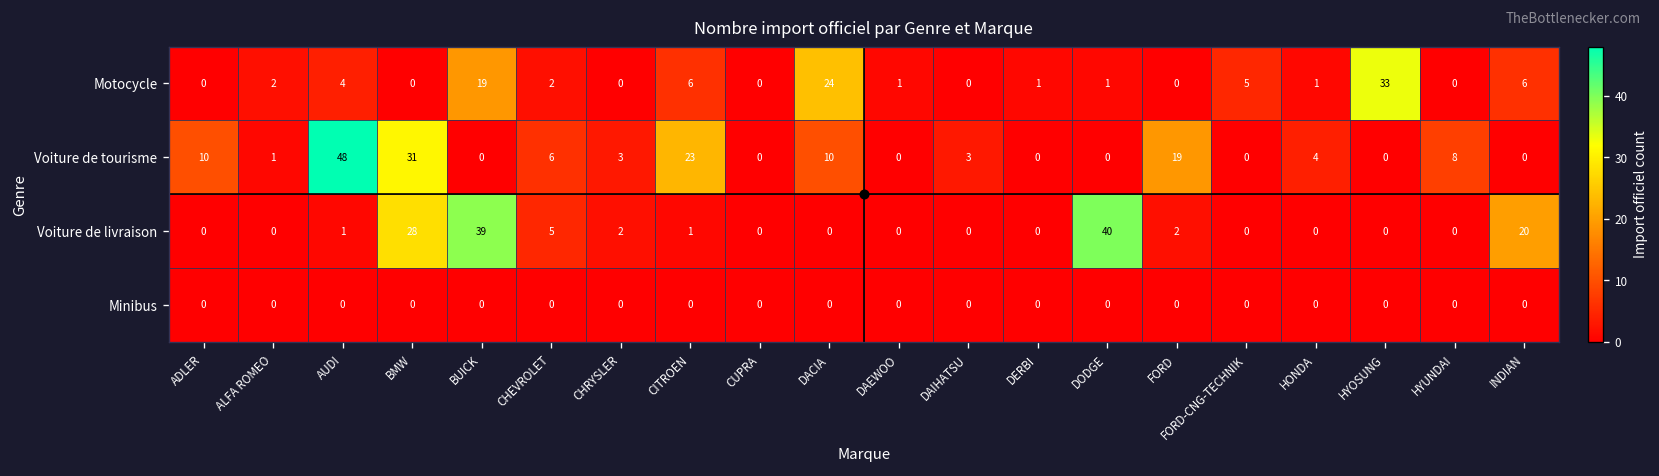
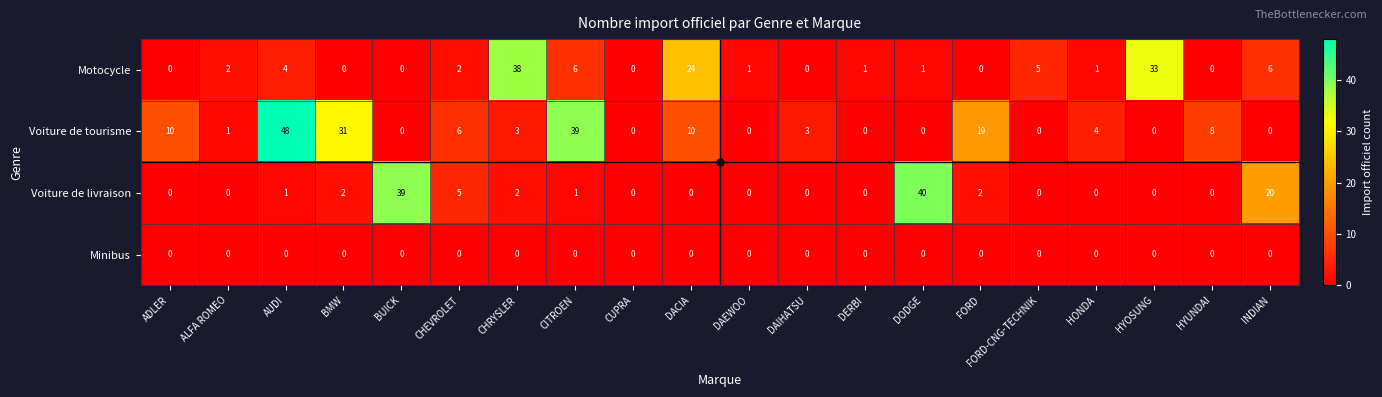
Motocycle, BUICK: 19 -> 0
Motocycle, CHRYSLER: 0 -> 38
Voiture de tourisme, CITROEN: 23 -> 39
Voiture de livraison, BMW: 28 -> 2
